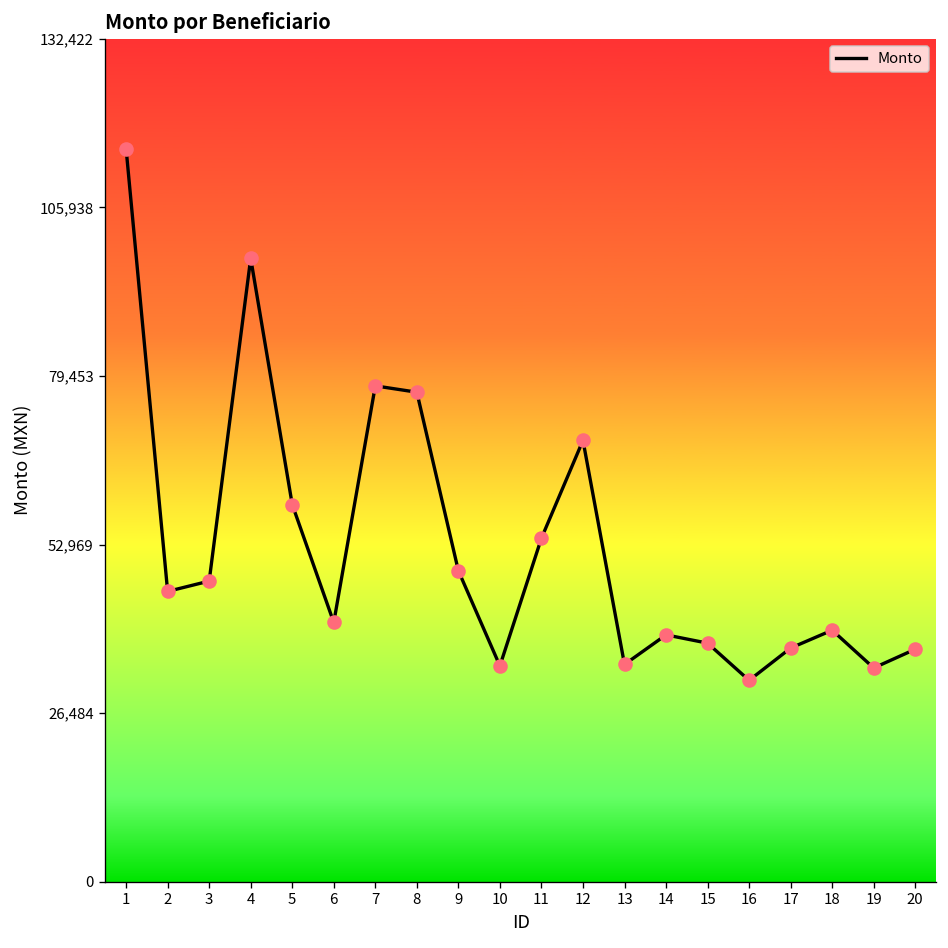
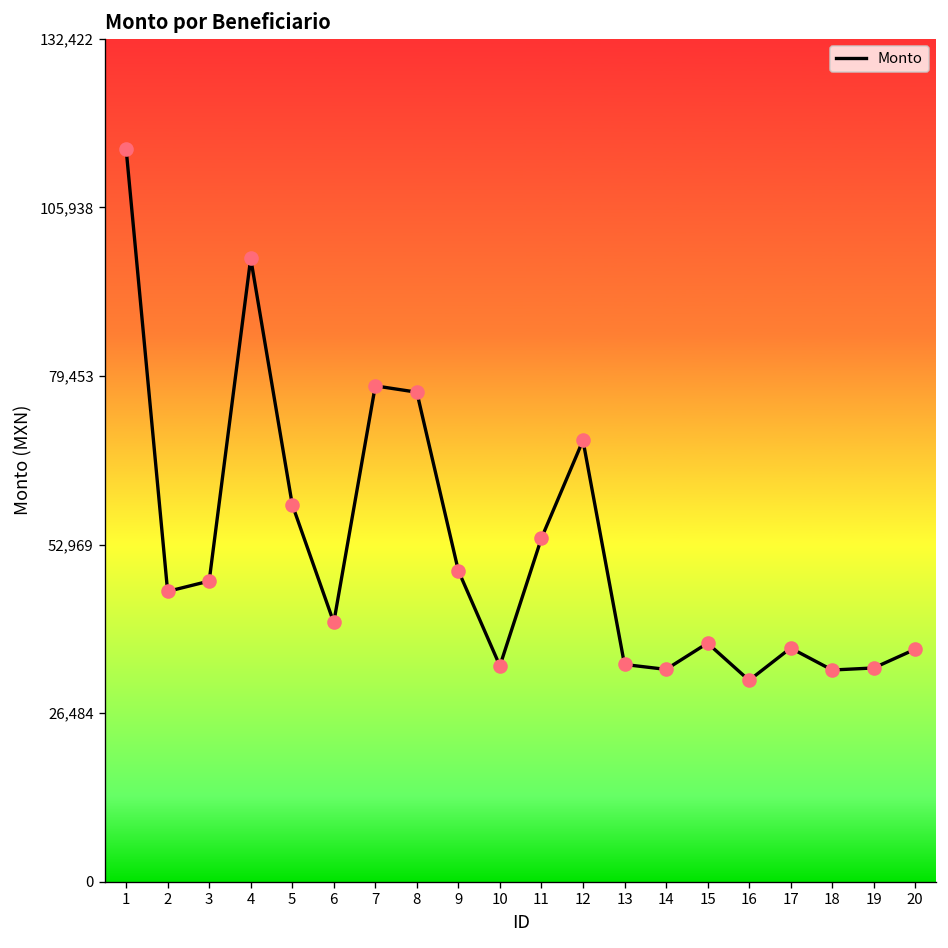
14: 39,000 -> 33,000
18: 40,000 -> 33,000
